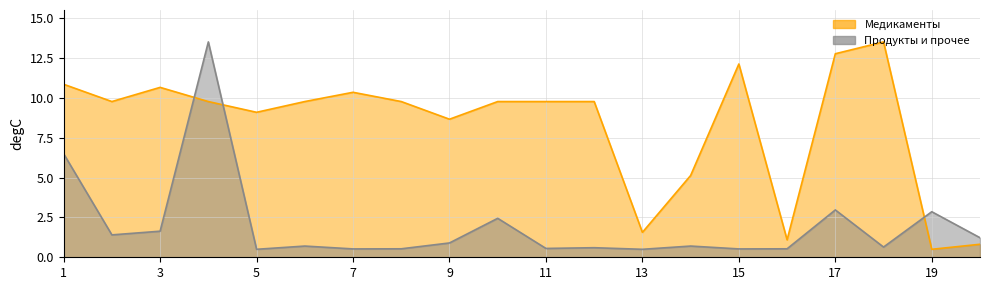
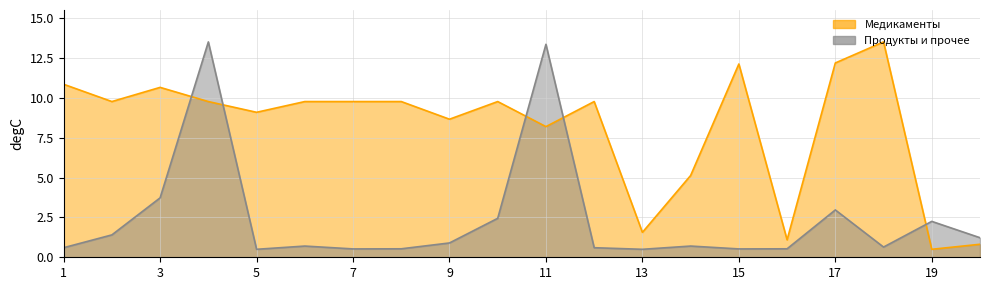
Продукты и прочее, 1: 6.5 -> 0.6
Продукты и прочее, 3: 1.6 -> 3.7
Медикаменты, 7: 10.3 -> 9.8
Медикаменты, 11: 9.8 -> 8.2
Продукты и прочее, 11: 0.6 -> 13.3
Медикаменты, 17: 12.8 -> 12.2
Продукты и прочее, 19: 2.9 -> 2.3
